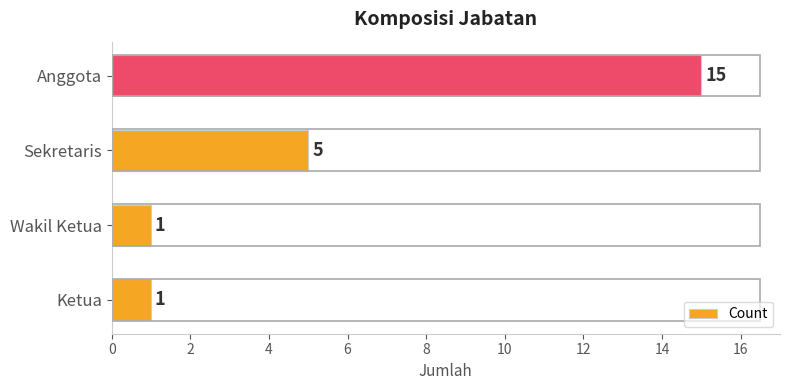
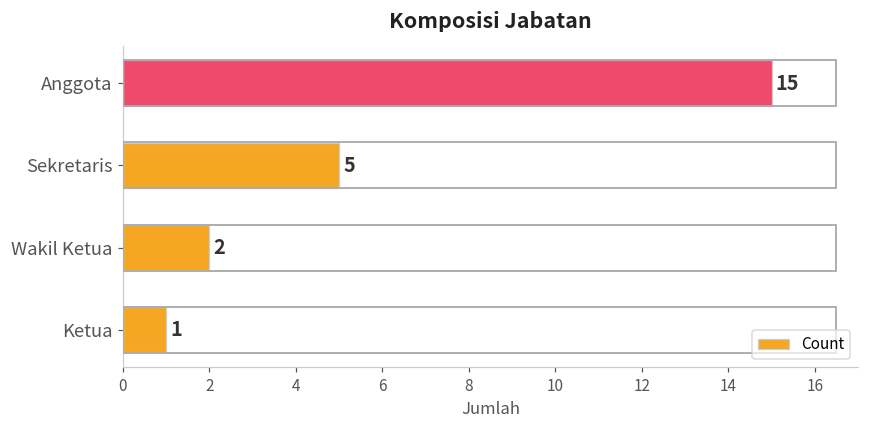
Wakil Ketua: 1 -> 2
